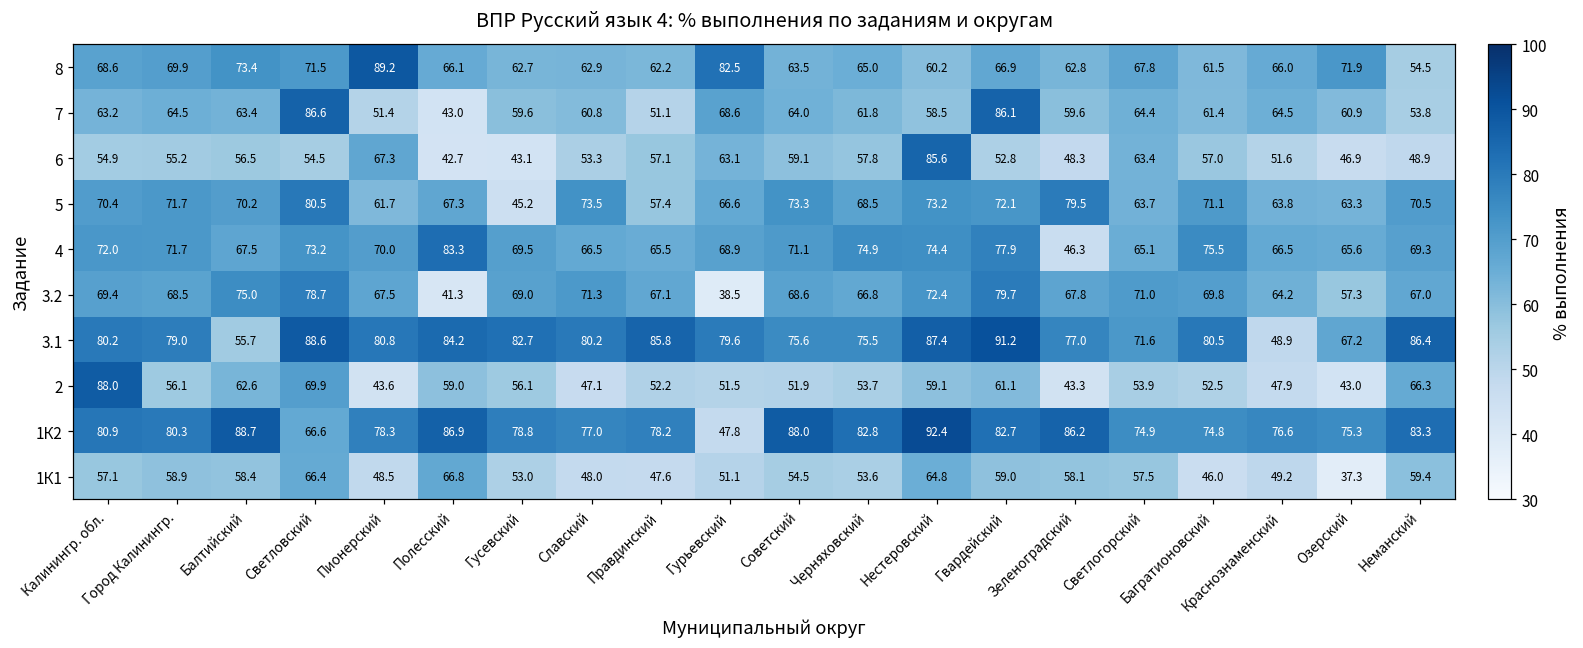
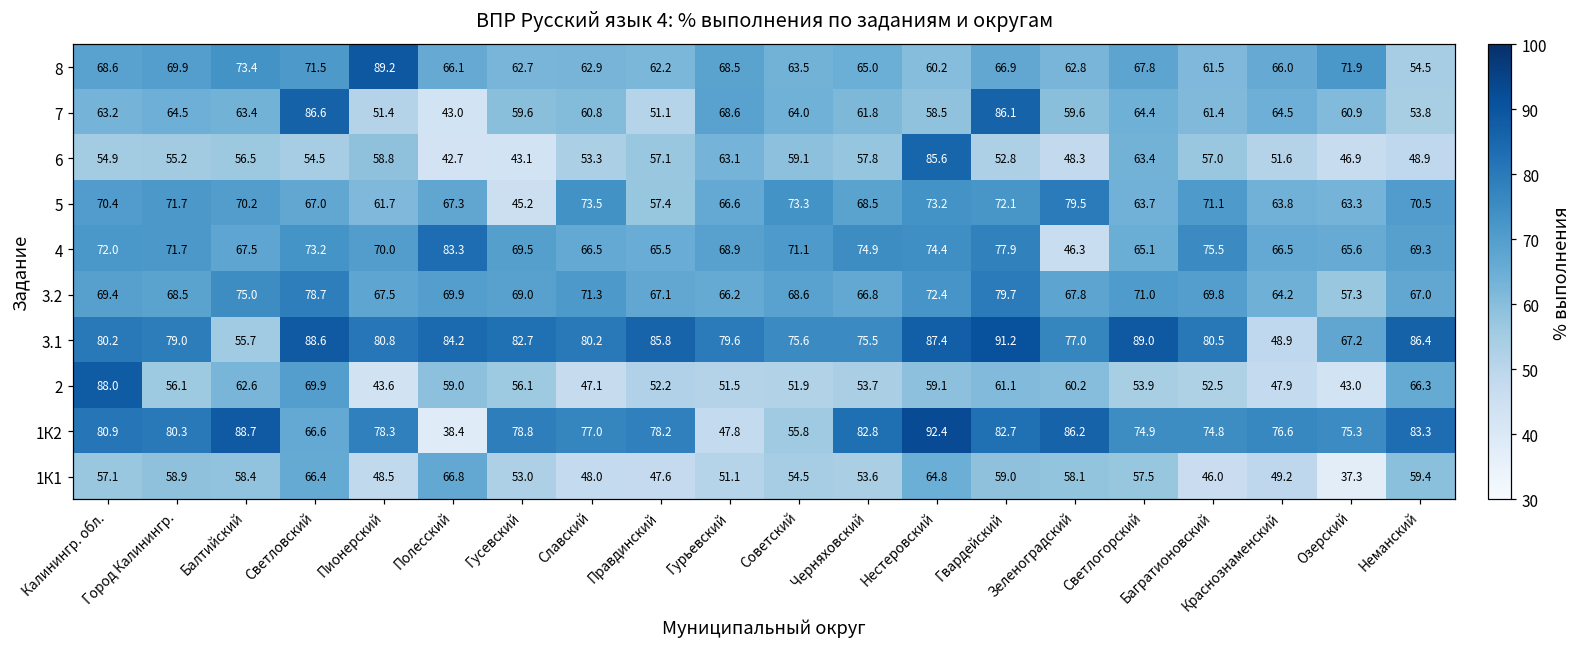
8, Гурьевский: 82.5 -> 68.5
6, Пионерский: 67.3 -> 58.8
5, Светловский: 80.5 -> 67.0
3.2, Полесский: 41.3 -> 69.9
3.2, Гурьевский: 38.5 -> 66.2
3.1, Светлогорский: 71.6 -> 89.0
2, Зеленоградский: 43.3 -> 60.2
1К2, Полесский: 86.9 -> 38.4
1К2, Советский: 88.0 -> 55.8
